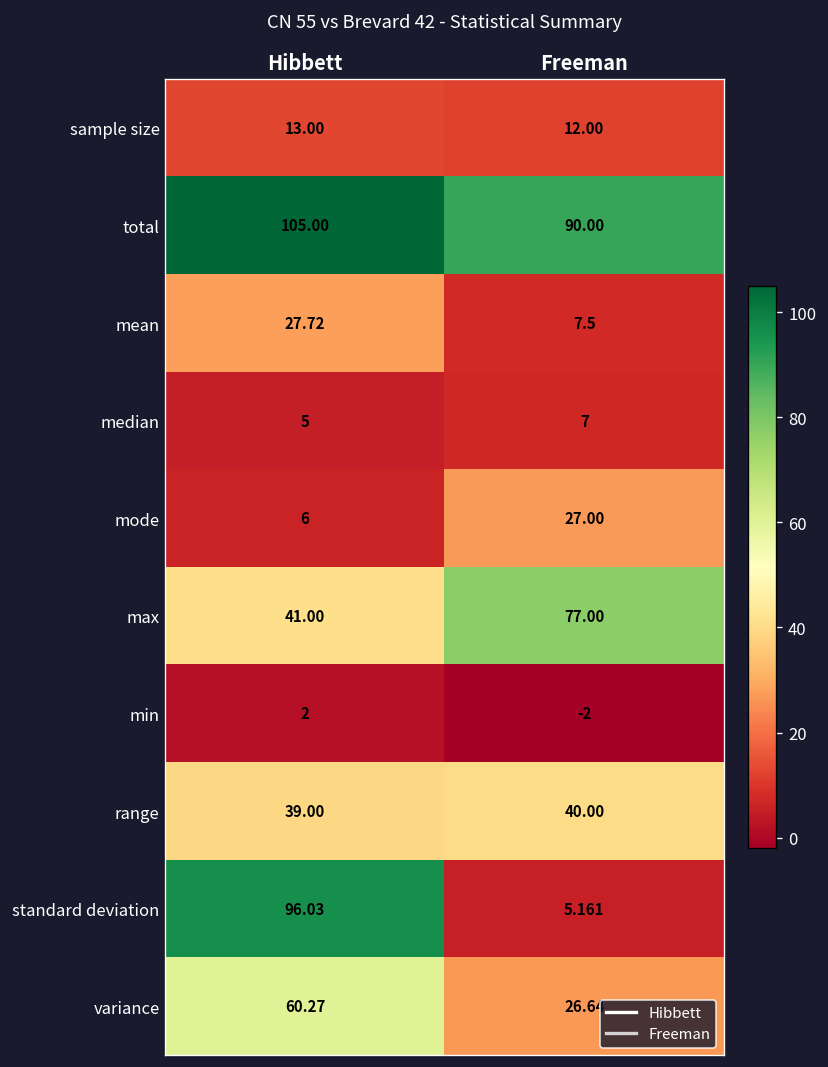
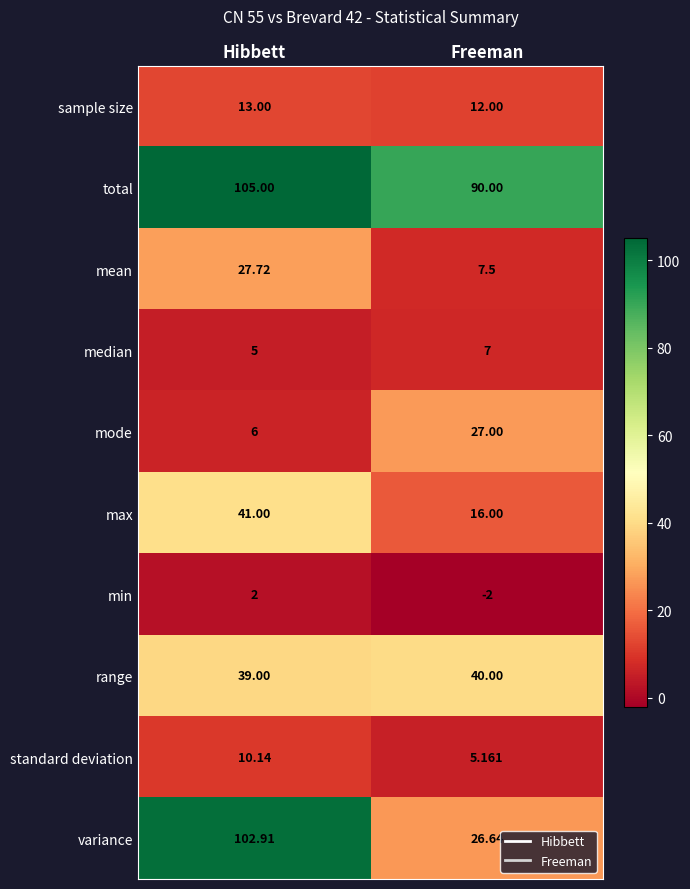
max, Freeman: 77.00 -> 16.00
standard deviation, Hibbett: 96.03 -> 10.14
variance, Hibbett: 60.27 -> 102.91
